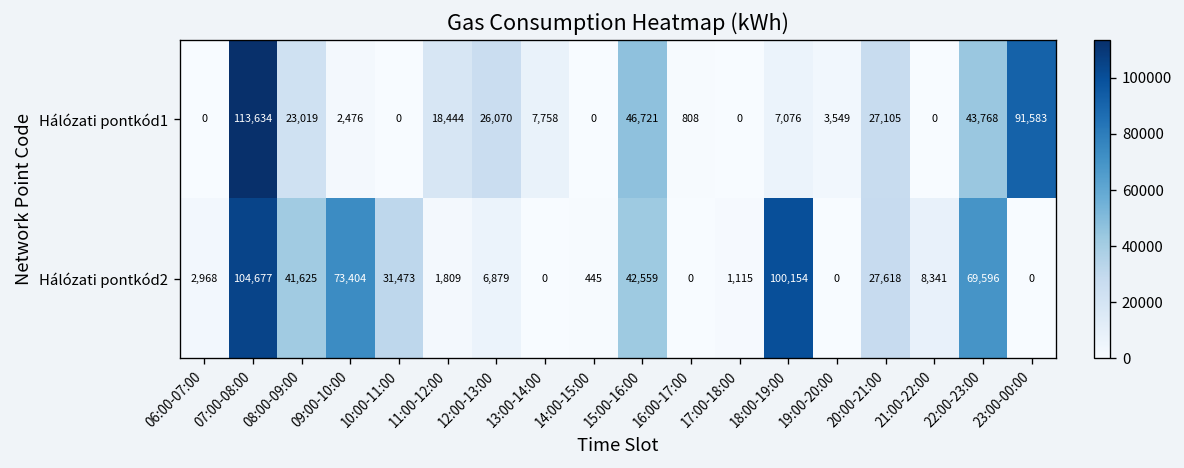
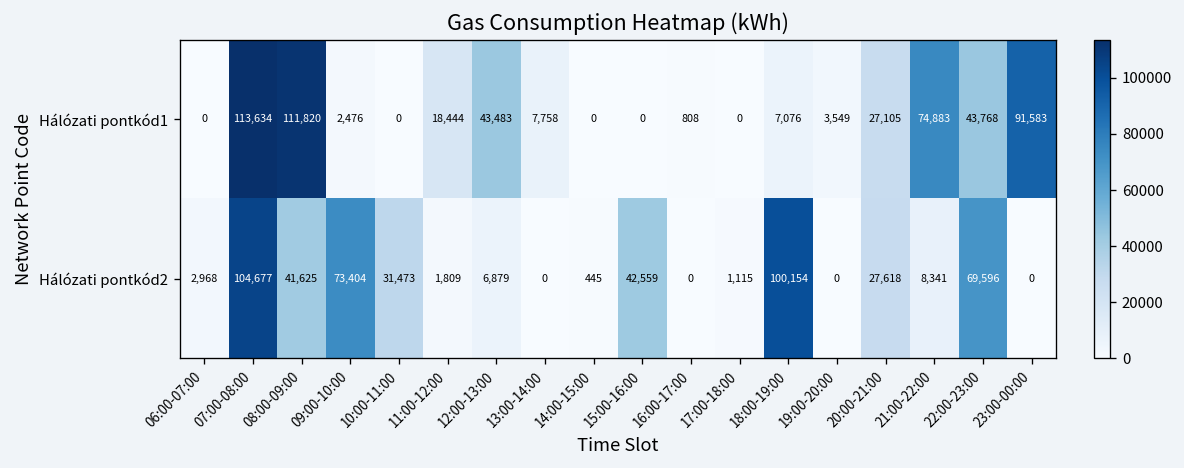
Hálózati pontkód1, 08:00-09:00: 23,019 -> 111,820
Hálózati pontkód1, 12:00-13:00: 26,070 -> 43,483
Hálózati pontkód1, 15:00-16:00: 46,721 -> 0
Hálózati pontkód1, 21:00-22:00: 0 -> 74,883
